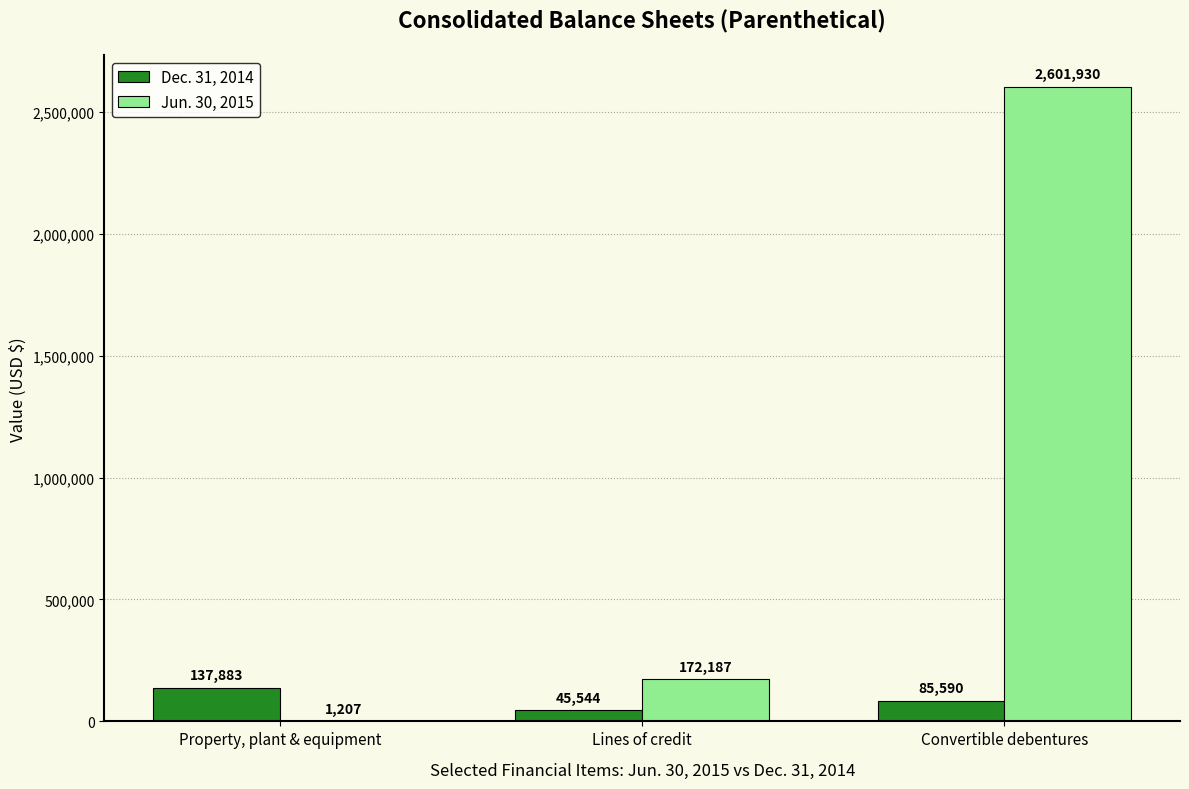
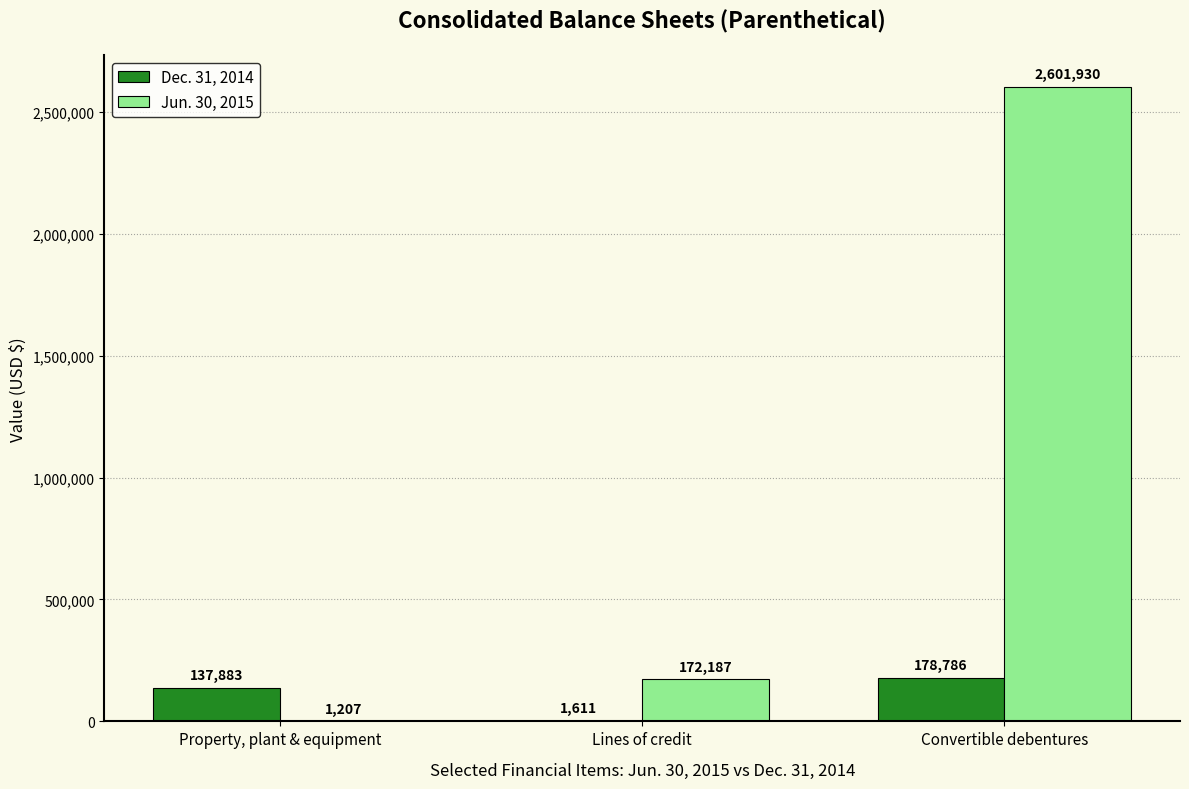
Dec. 31, 2014, Lines of credit: 45,544 -> 1,611
Dec. 31, 2014, Convertible debentures: 85,590 -> 178,786
